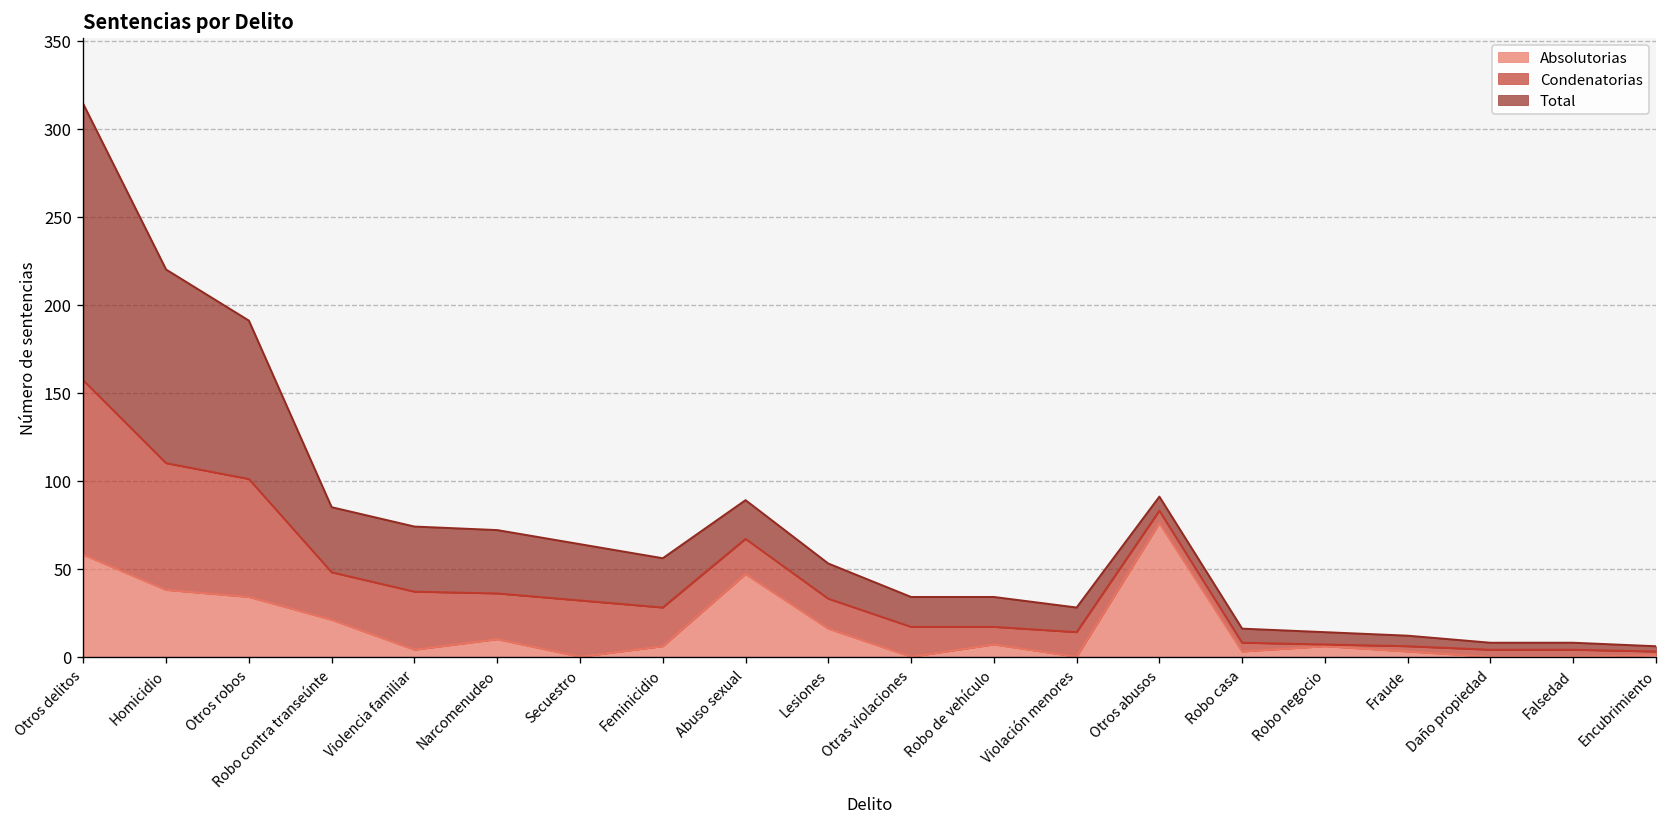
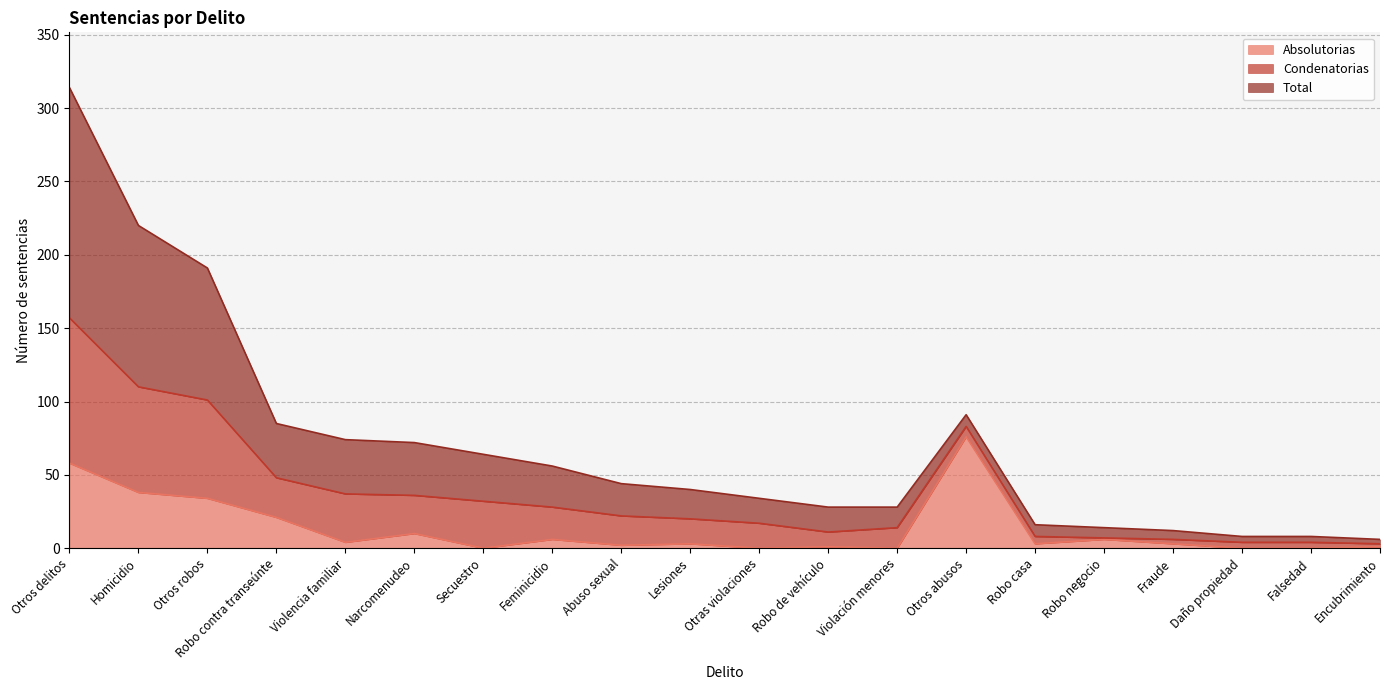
Absolutorias, Abuso sexual: 47 -> 2
Absolutorias, Lesiones: 16 -> 3
Absolutorias, Robo de vehículo: 7 -> 1
